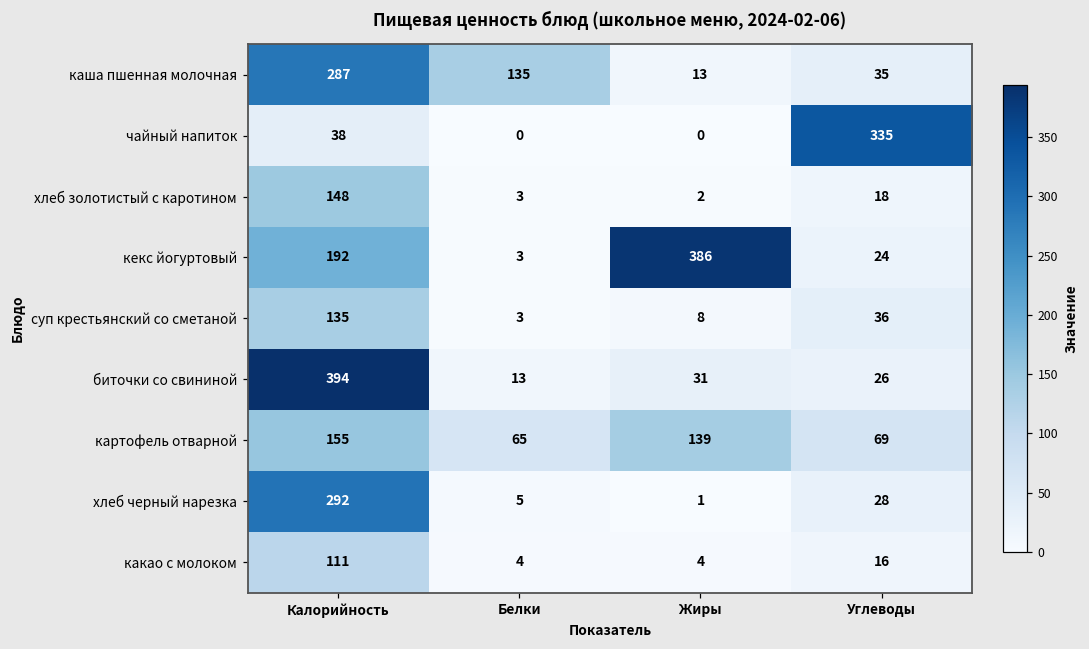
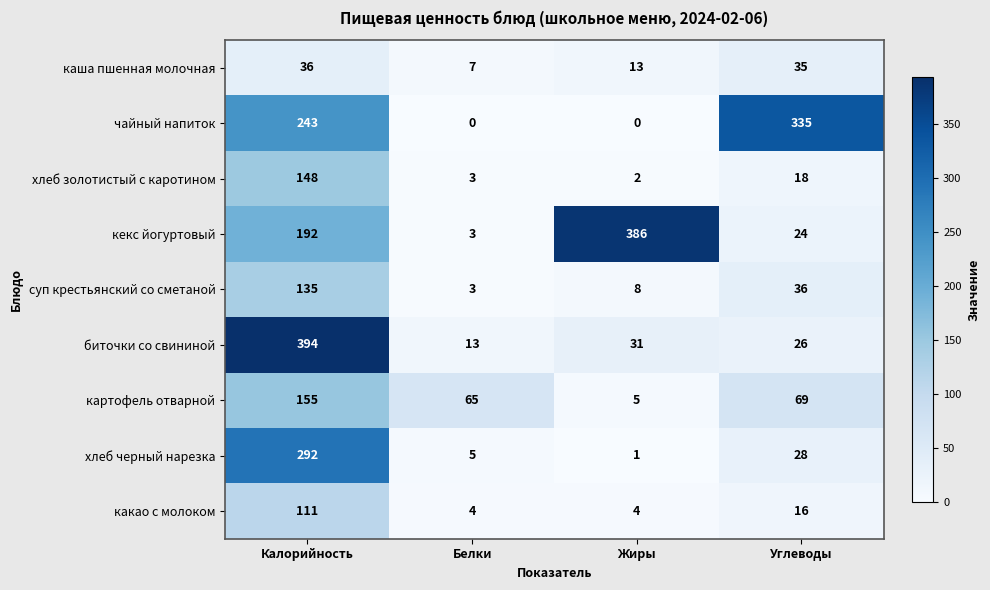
каша пшенная молочная, Калорийность: 287 -> 36
каша пшенная молочная, Белки: 135 -> 7
чайный напиток, Калорийность: 38 -> 243
картофель отварной, Жиры: 139 -> 5
